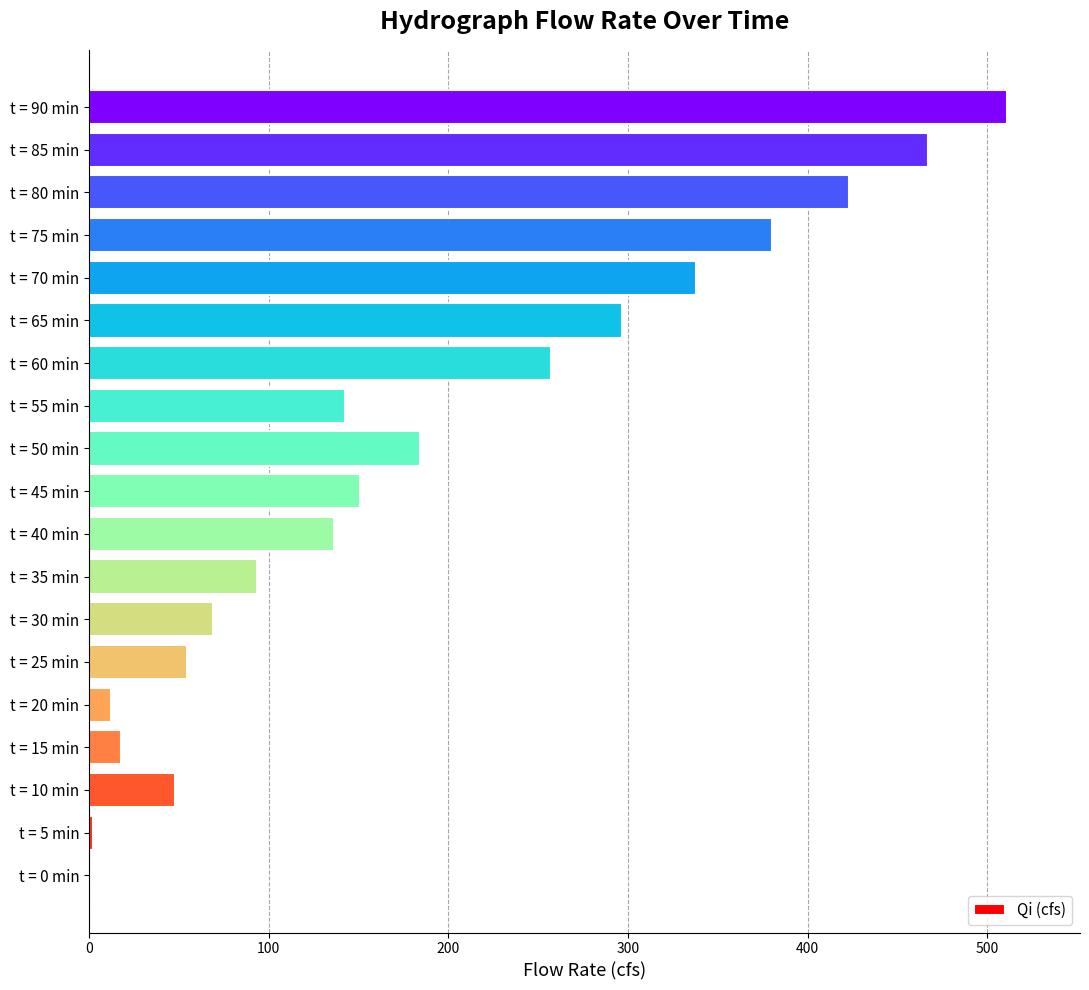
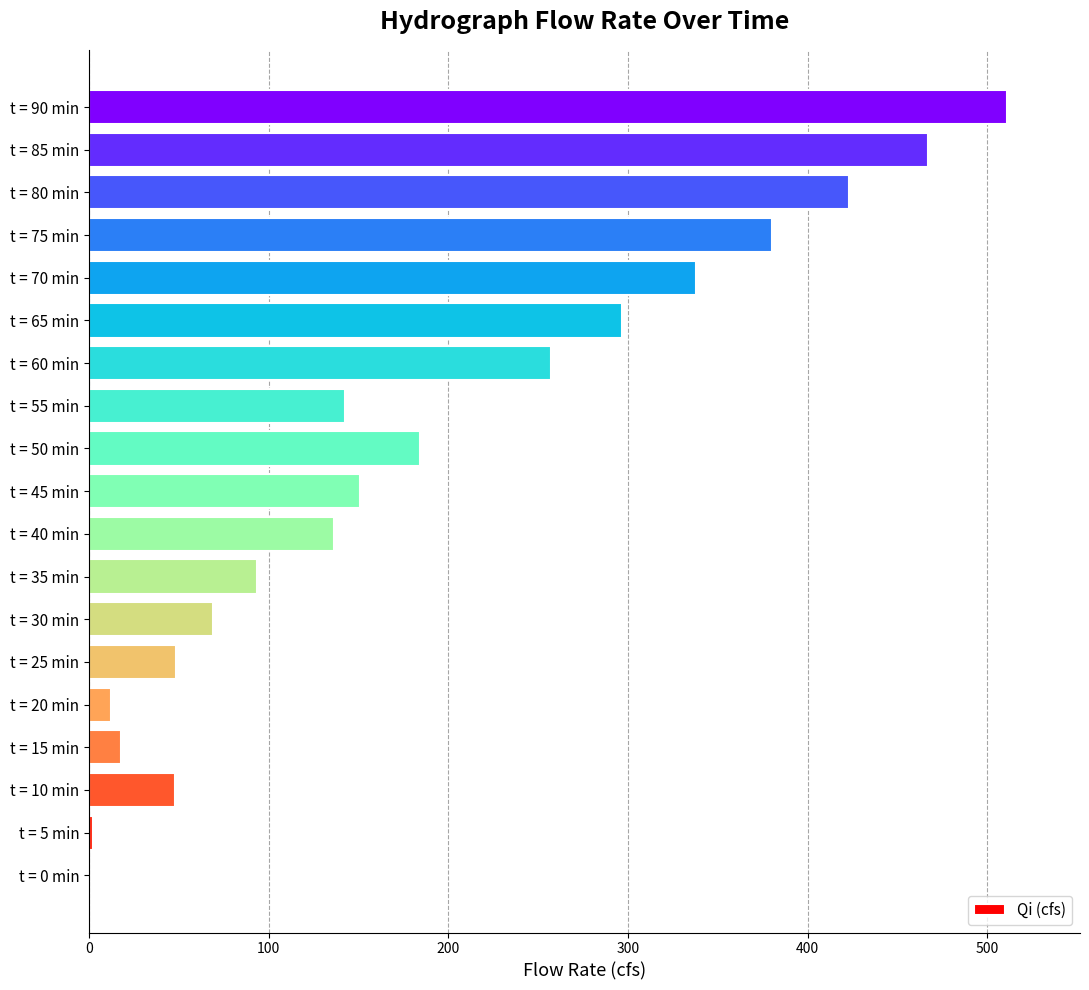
t = 25 min: 54 -> 48
